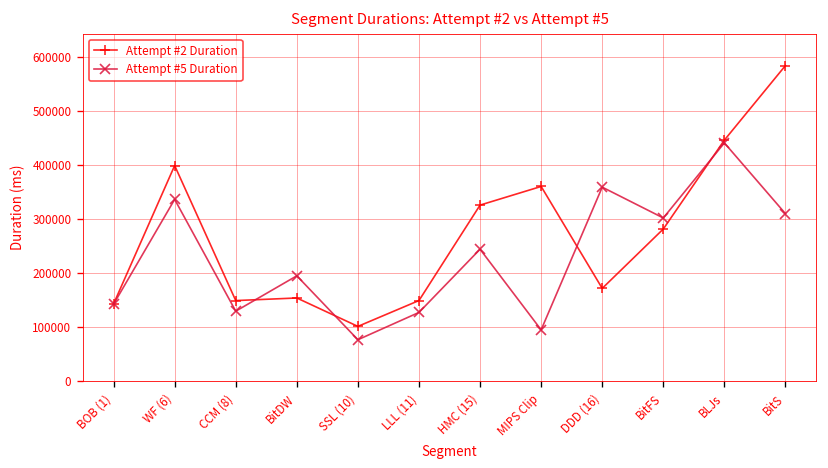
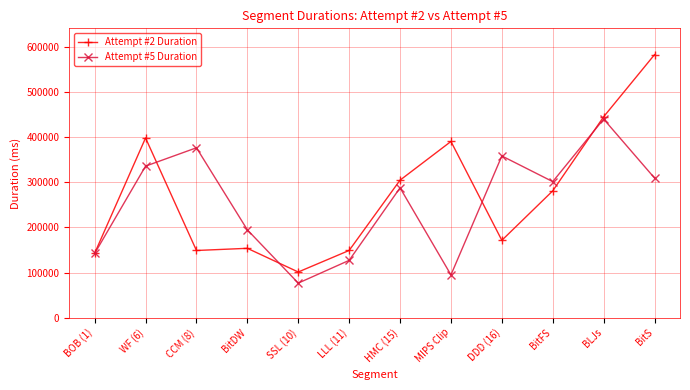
Attempt #5 Duration, CCM (8): 130000 -> 380000
Attempt #2 Duration, HMC (15): 330000 -> 300000
Attempt #5 Duration, HMC (15): 240000 -> 290000
Attempt #2 Duration, MIPS Clip: 360000 -> 390000
